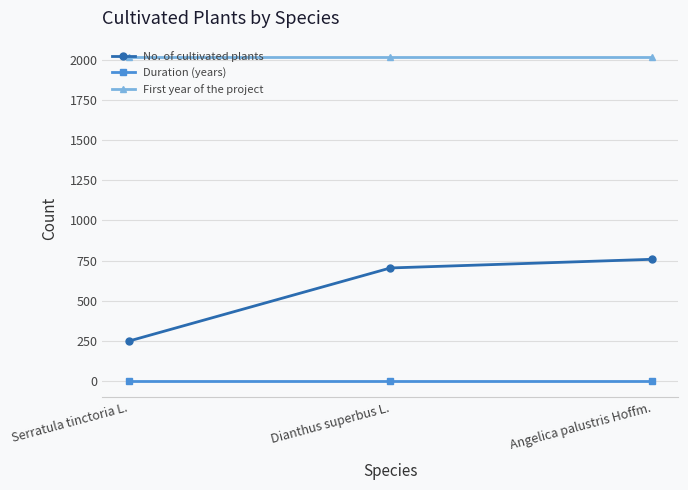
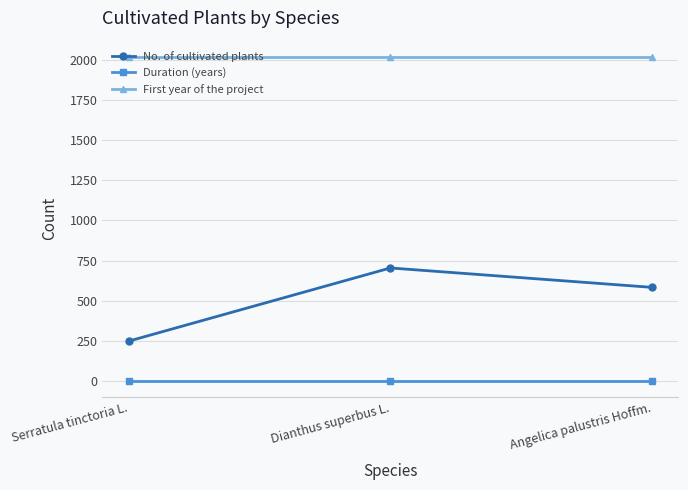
No. of cultivated plants, Angelica palustris Hoffm.: 760 -> 580
